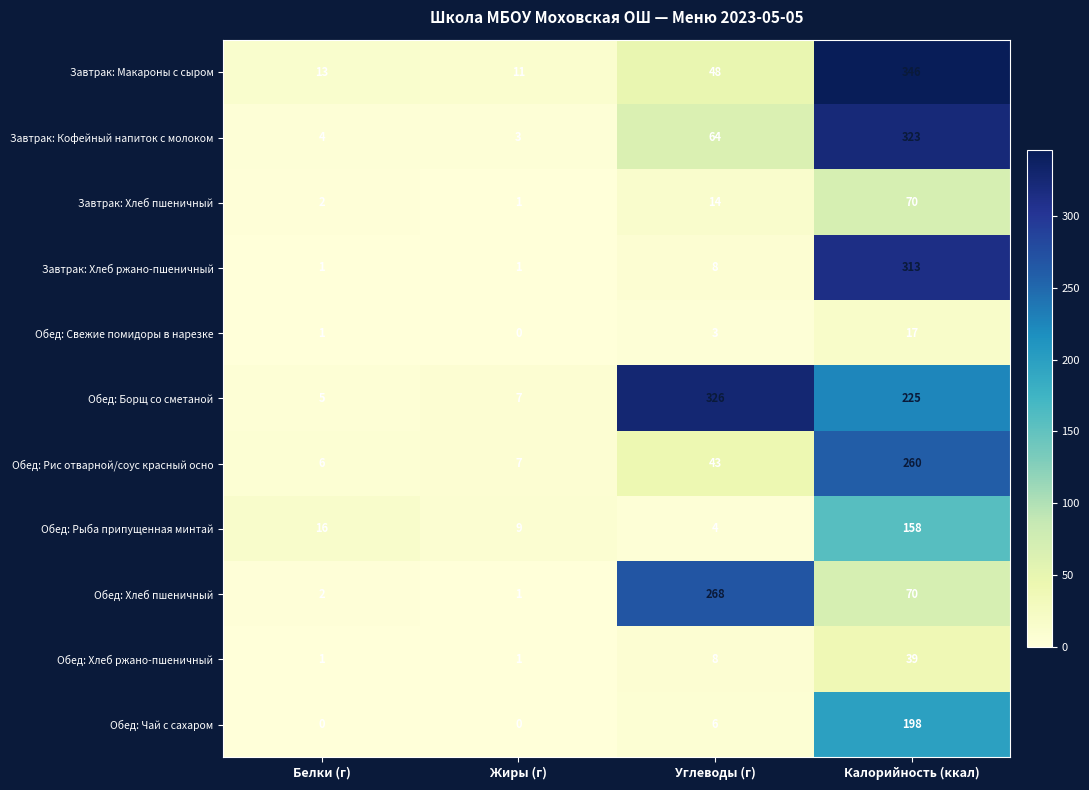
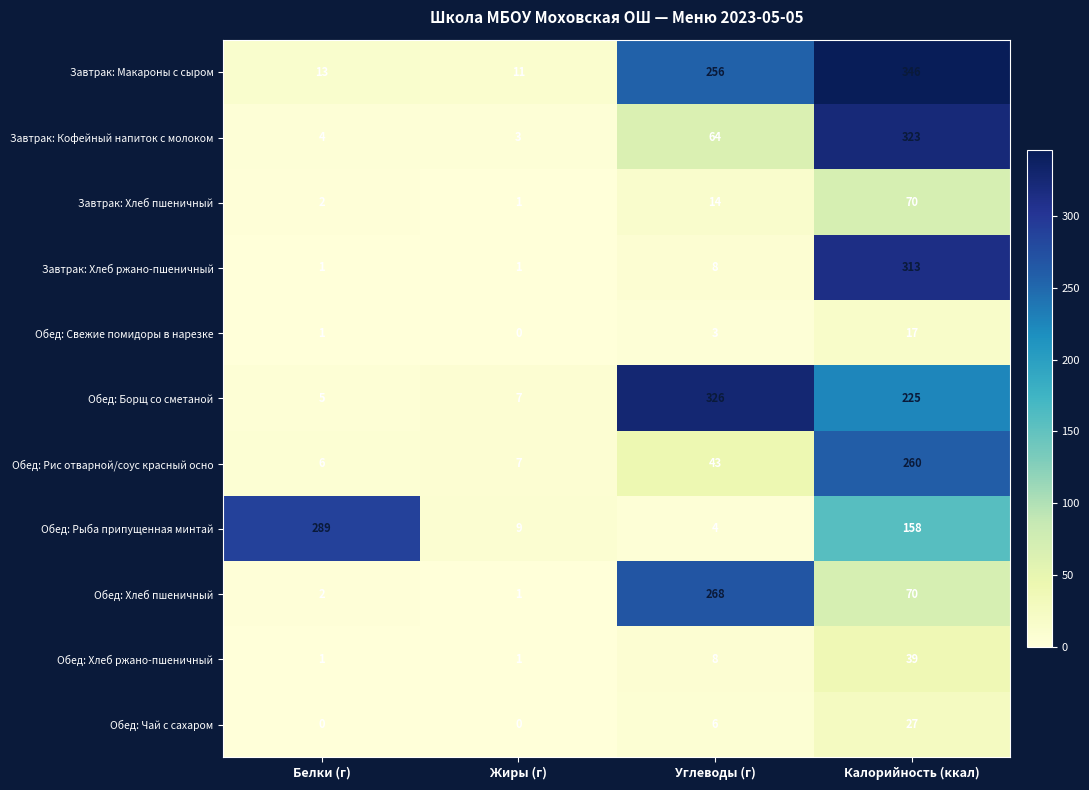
Завтрак: Макароны с сыром, Углеводы (г): 48 -> 256
Обед: Рыба припущенная минтай, Белки (г): 16 -> 289
Обед: Чай с сахаром, Калорийность (ккал): 198 -> 27
